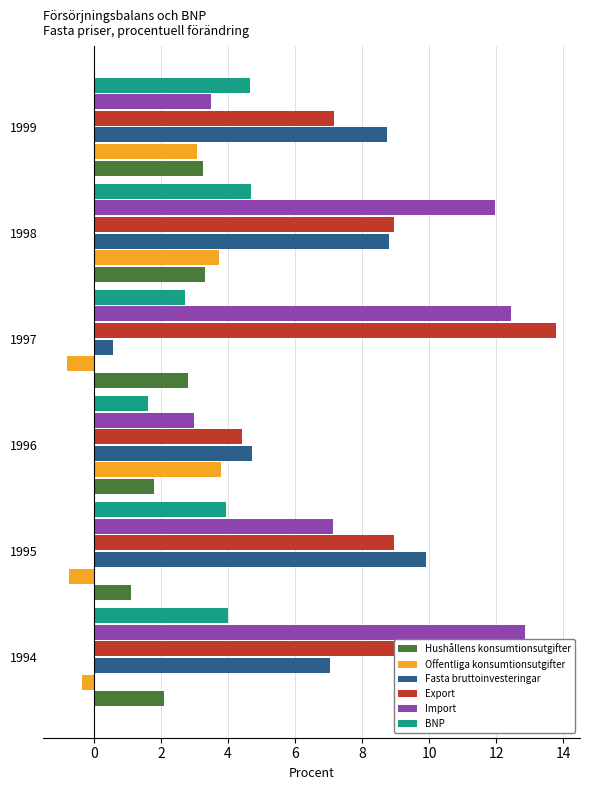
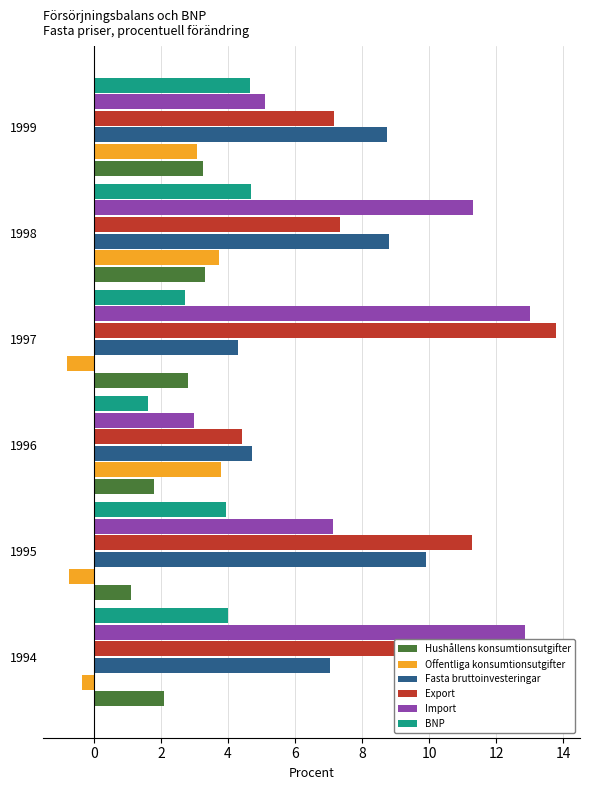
Import, 1999: 3.5 -> 5.1
Import, 1998: 12.0 -> 11.3
Export, 1998: 9.0 -> 7.3
Import, 1997: 12.4 -> 13.0
Fasta bruttoinvesteringar, 1997: 0.6 -> 4.3
Export, 1995: 8.9 -> 11.3
